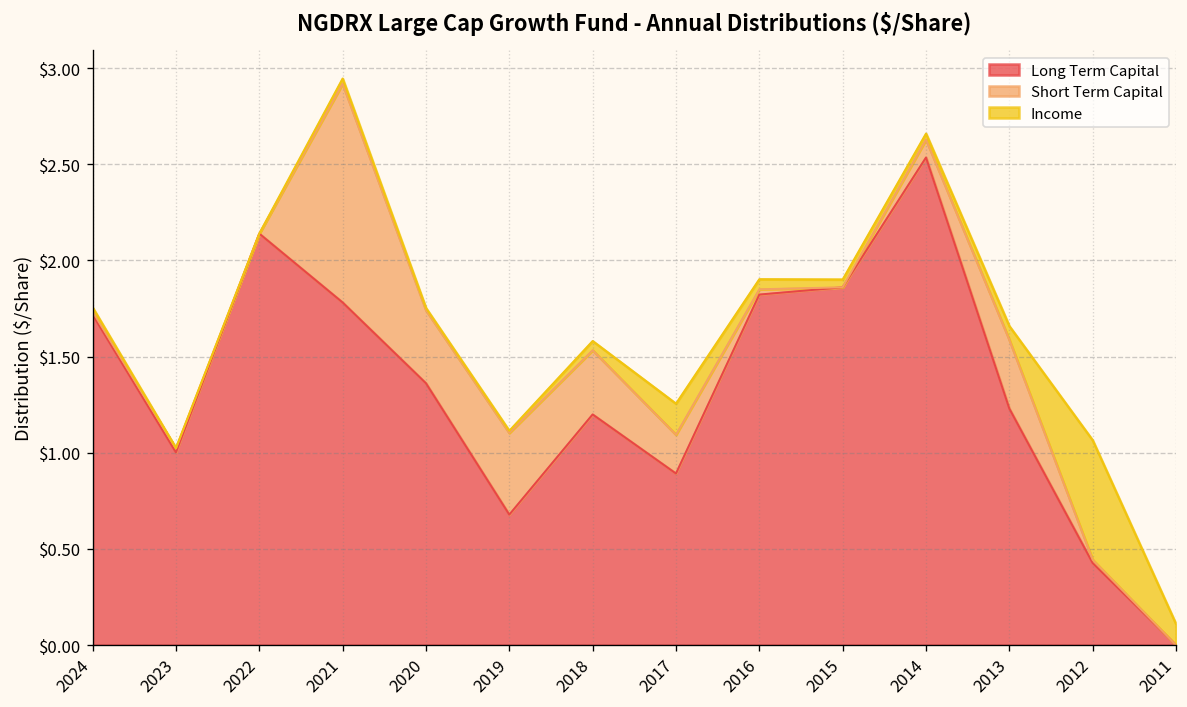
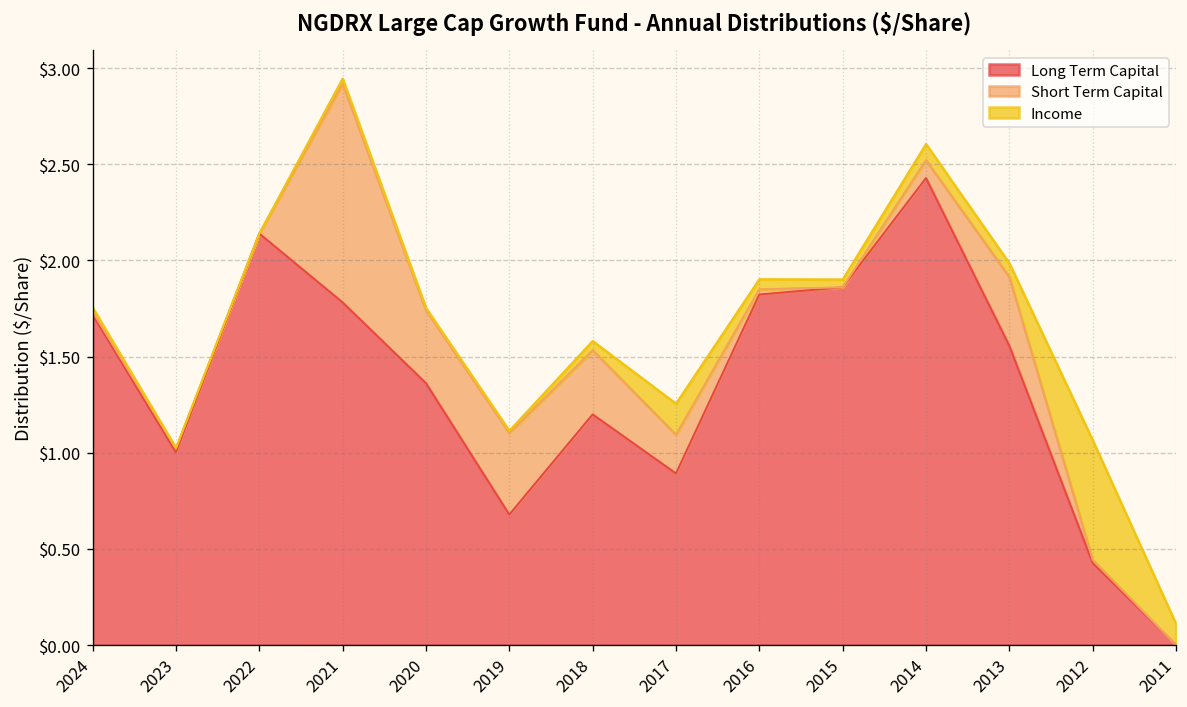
Long Term Capital, 2014: $2.54 -> $2.43
Income, 2014: $0.03 -> $0.08
Long Term Capital, 2013: $1.23 -> $1.56
